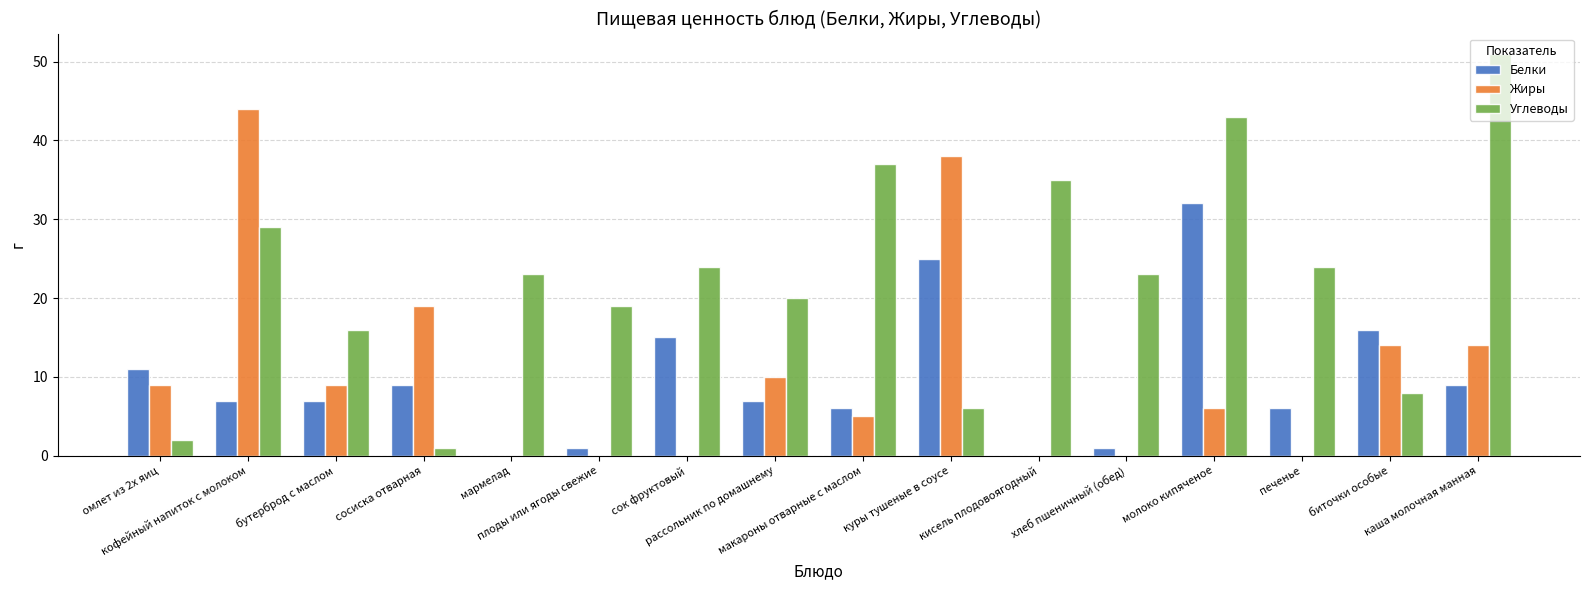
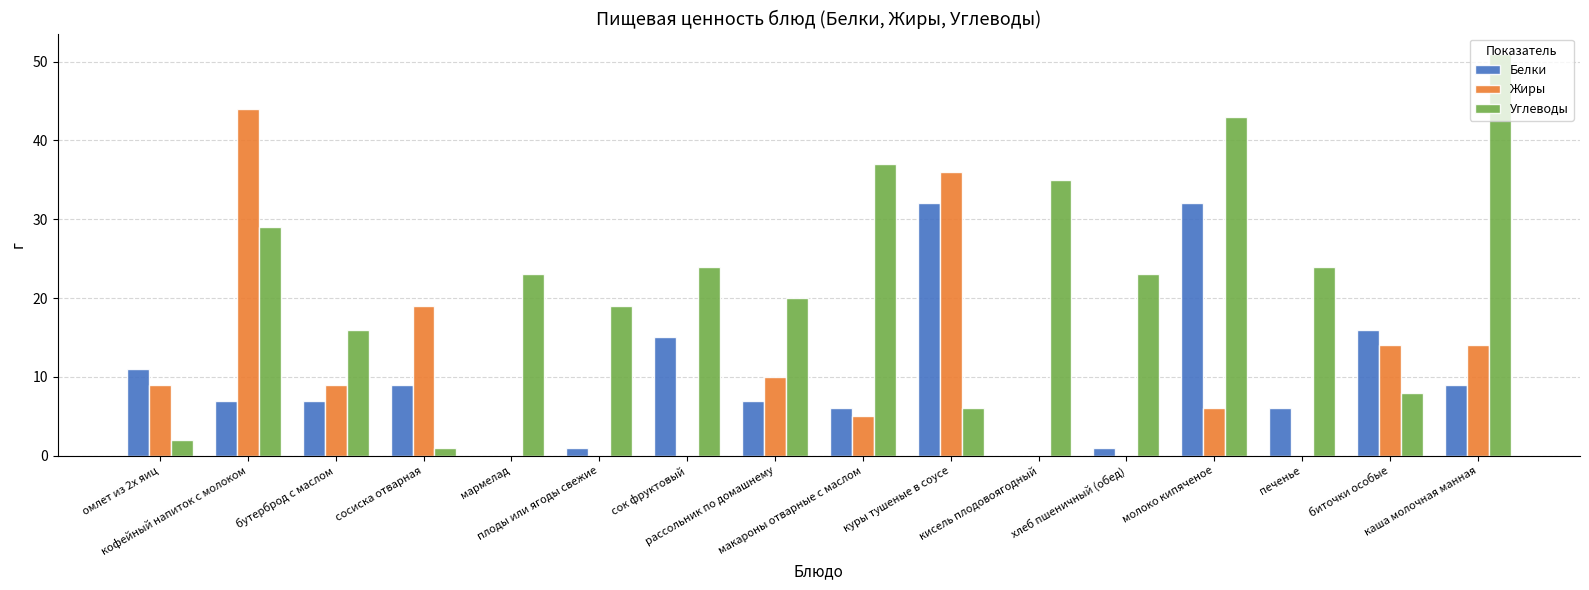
Белки, куры тушеные в соусе: 25 -> 32
Жиры, куры тушеные в соусе: 38 -> 36
